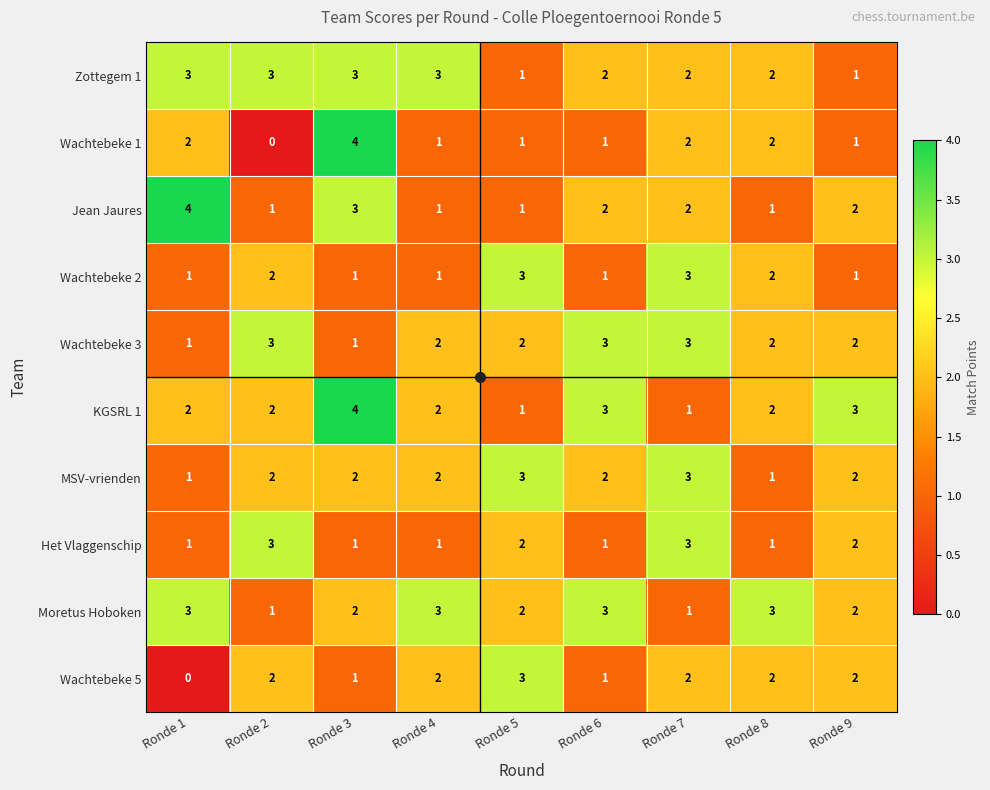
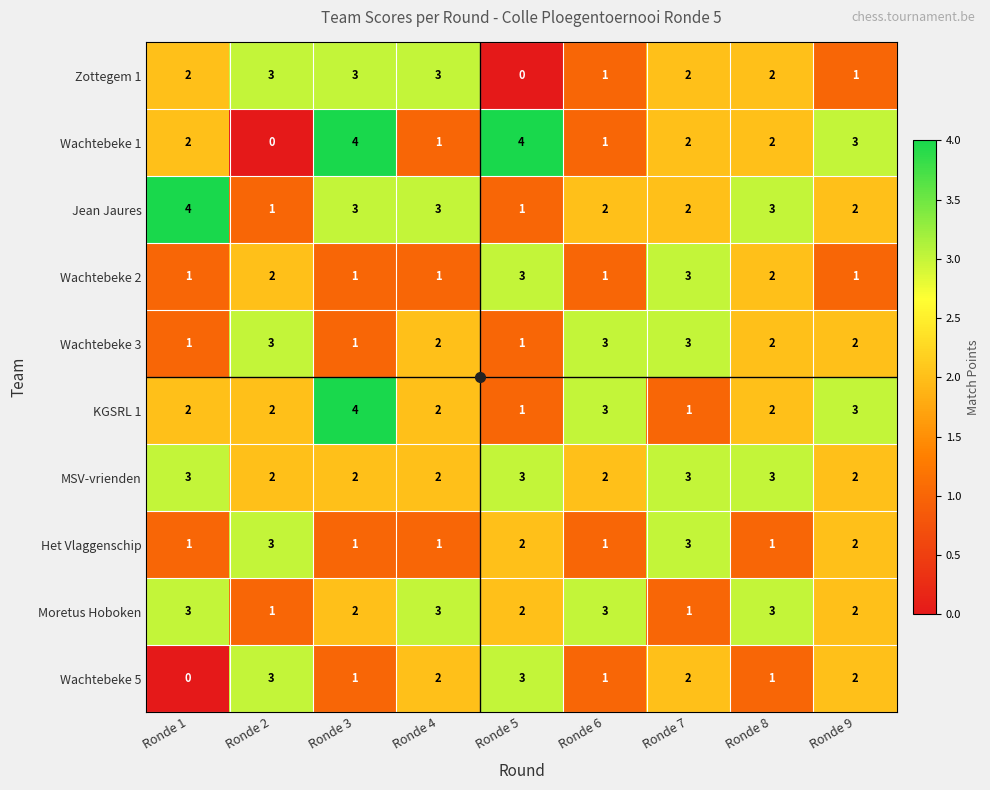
Zottegem 1, Ronde 1: 3 -> 2
Zottegem 1, Ronde 5: 1 -> 0
Zottegem 1, Ronde 6: 2 -> 1
Wachtebeke 1, Ronde 5: 1 -> 4
Wachtebeke 1, Ronde 9: 1 -> 3
Jean Jaures, Ronde 4: 1 -> 3
Jean Jaures, Ronde 8: 1 -> 3
Wachtebeke 3, Ronde 5: 2 -> 1
MSV-vrienden, Ronde 1: 1 -> 3
MSV-vrienden, Ronde 8: 1 -> 3
Wachtebeke 5, Ronde 2: 2 -> 3
Wachtebeke 5, Ronde 8: 2 -> 1
